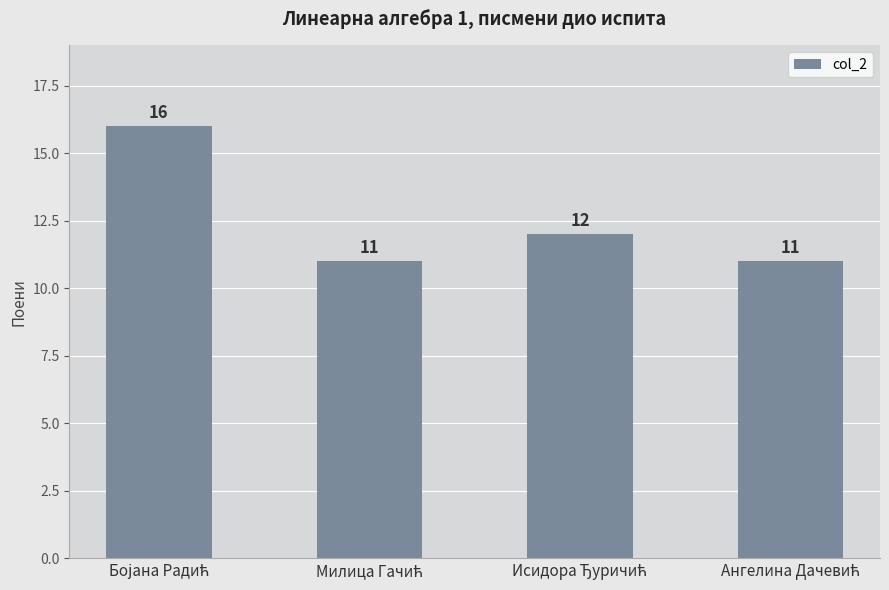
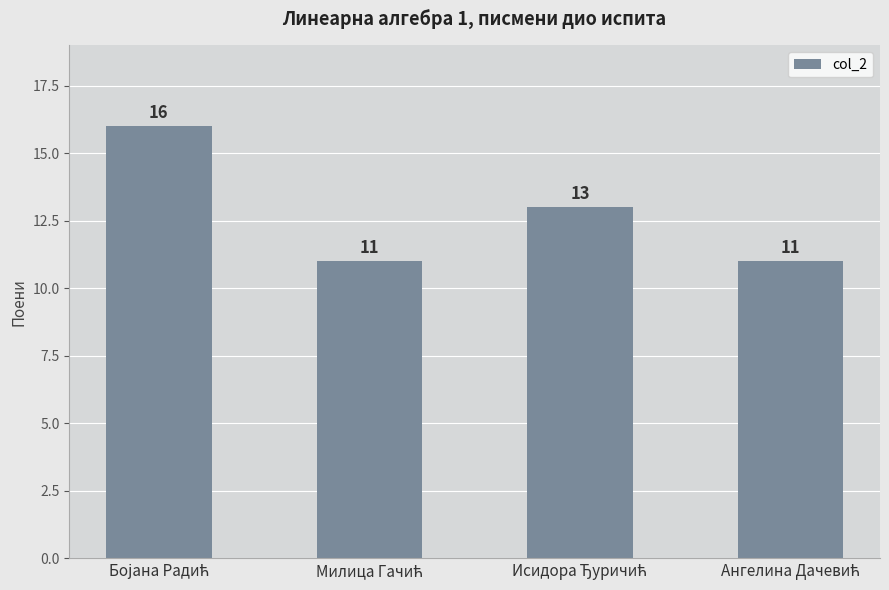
Исидора Ђуричић: 12 -> 13
